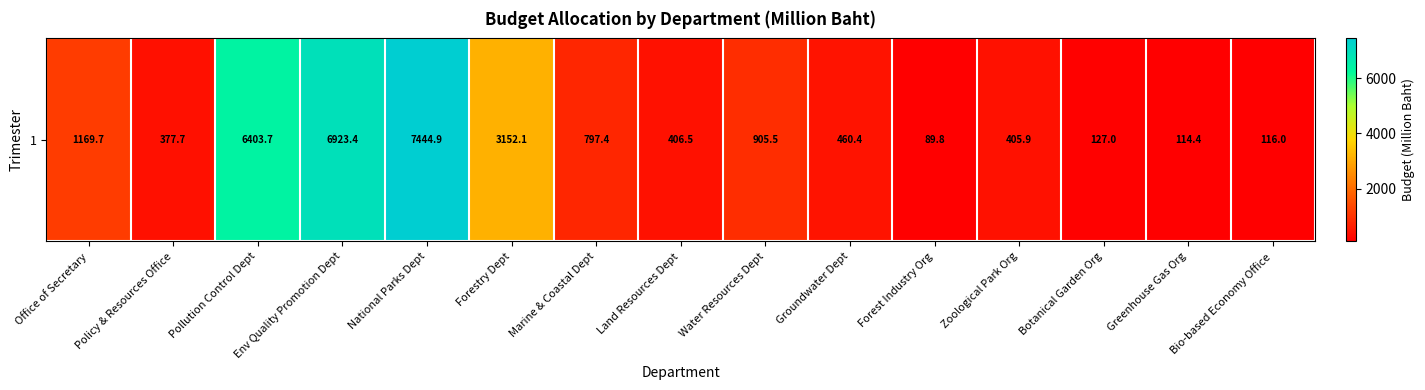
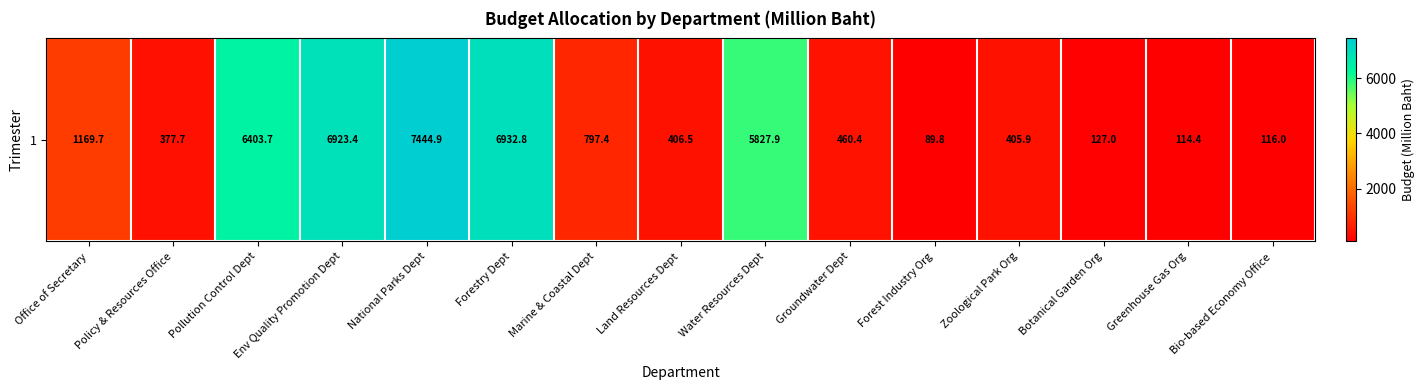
1, Forestry Dept: 3152.1 -> 6932.8
1, Water Resources Dept: 905.5 -> 5827.9
